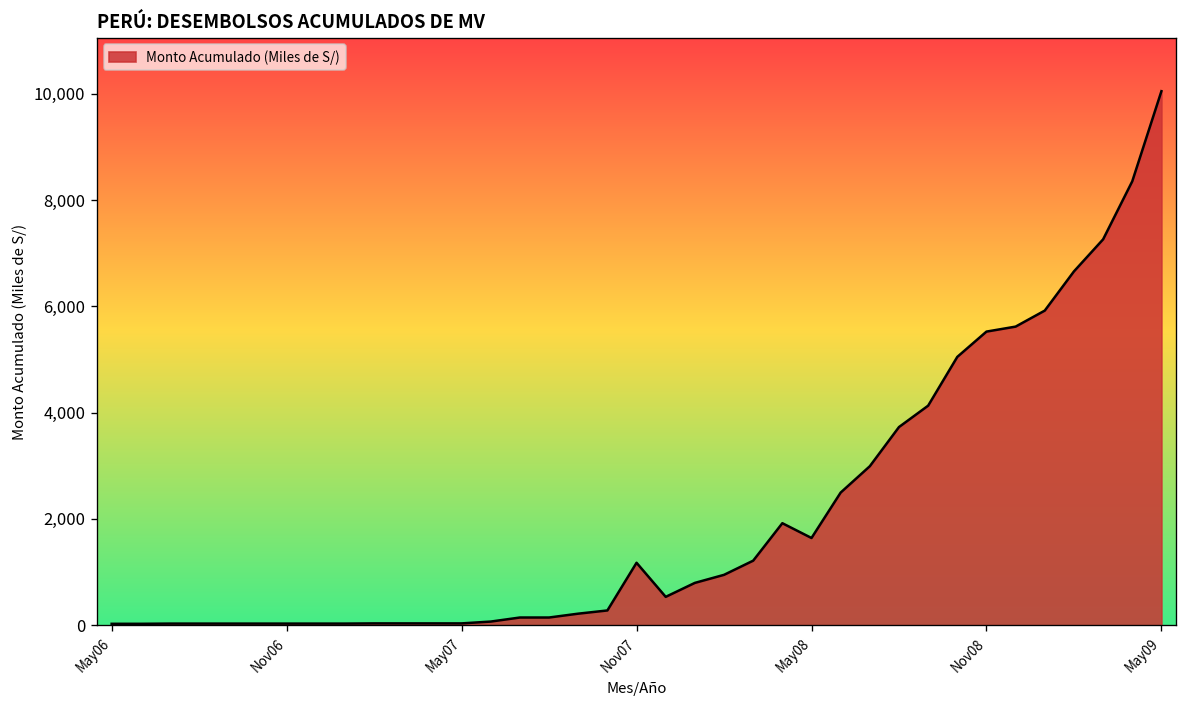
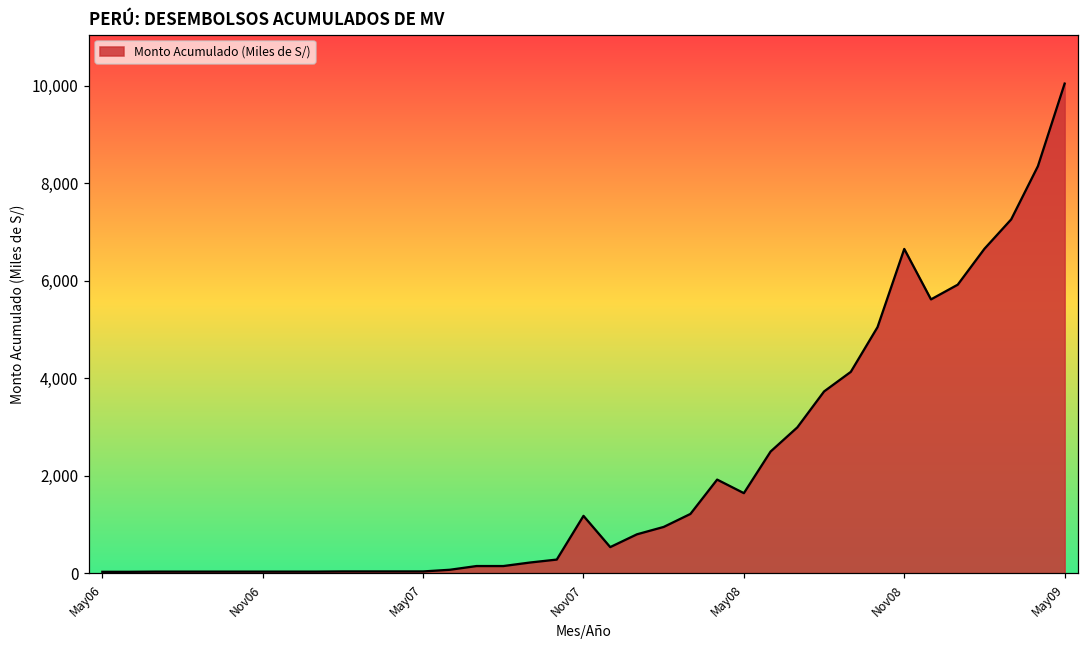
Nov08: 5,500 -> 6,700
